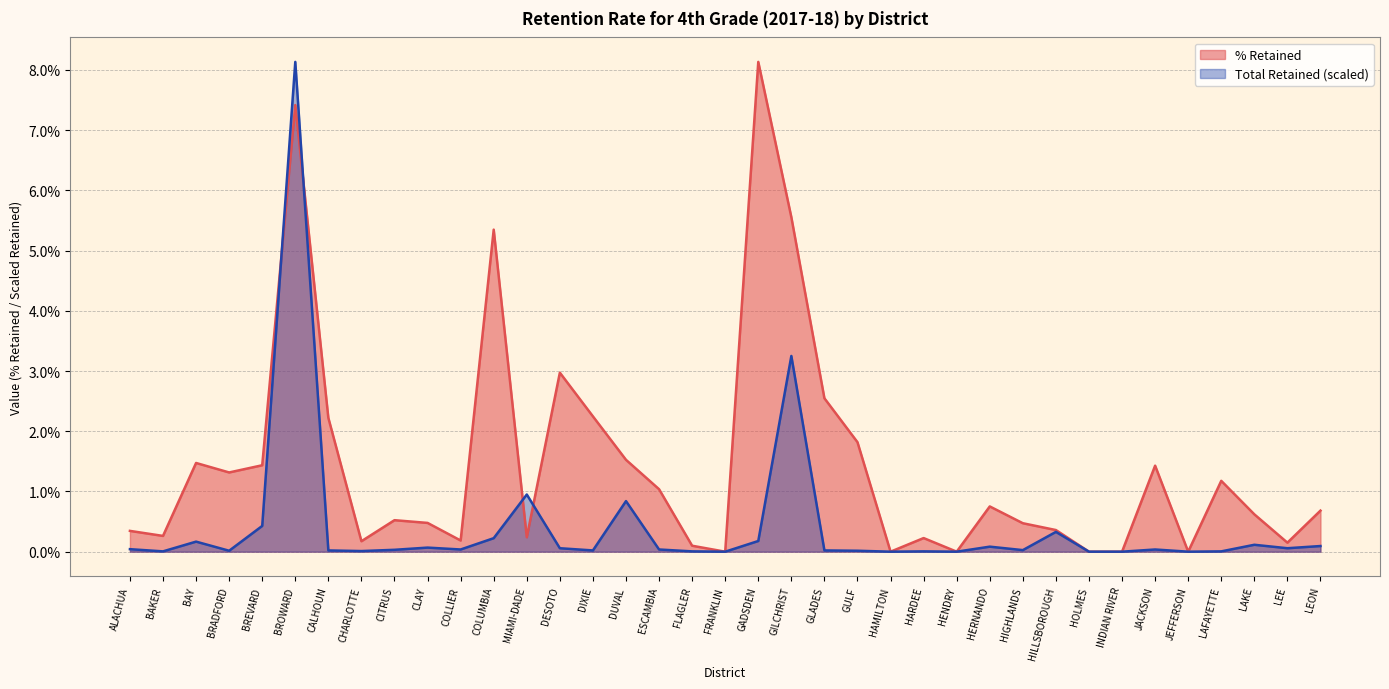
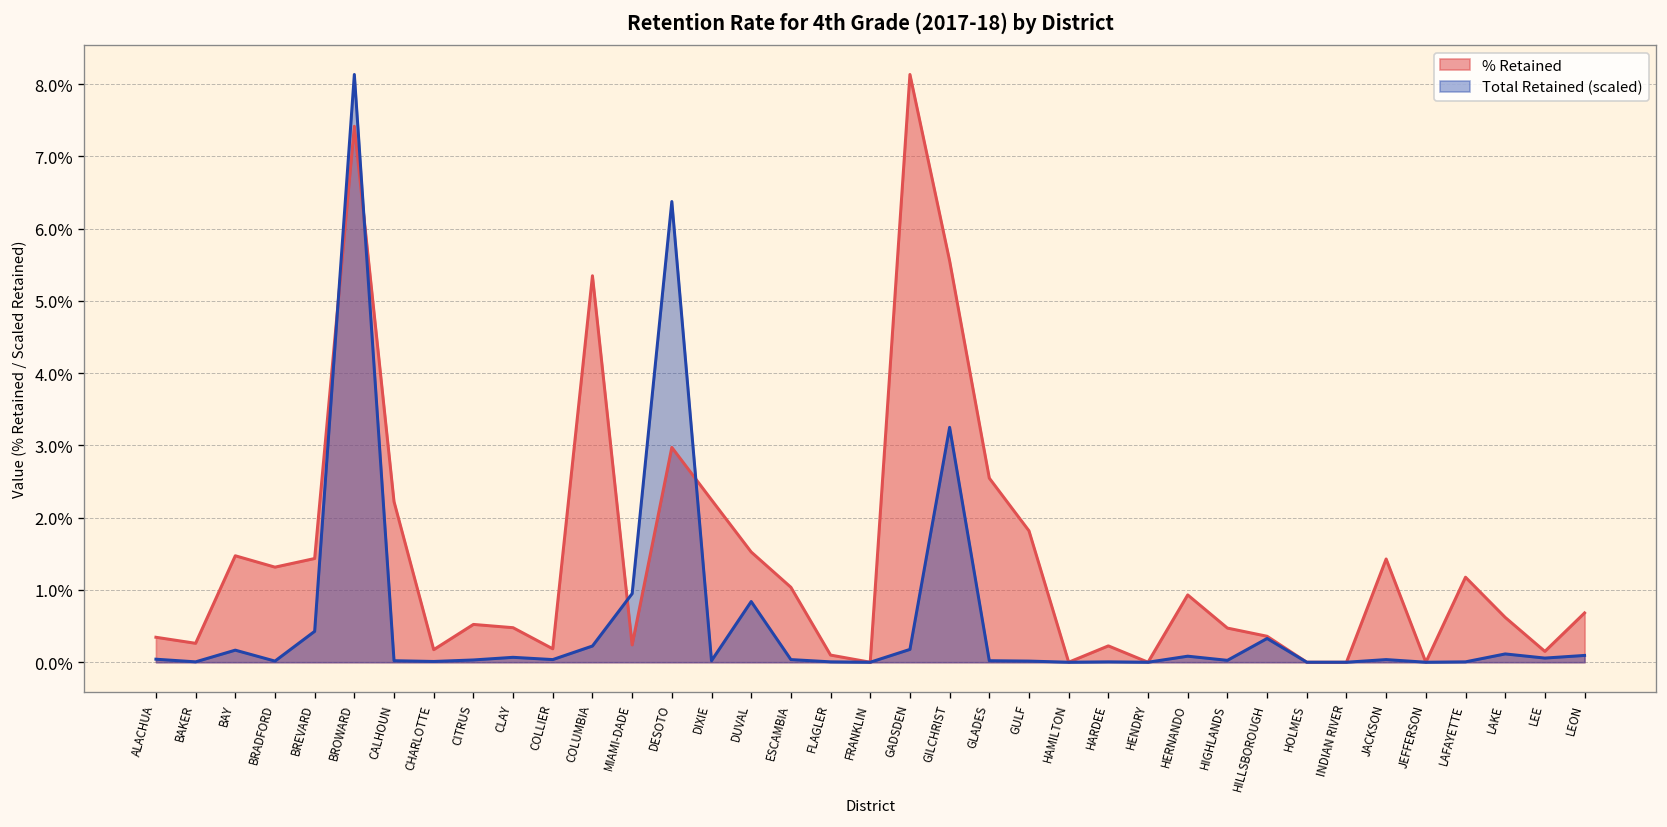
Total Retained (scaled), DESOTO: 0.1% -> 6.4%
% Retained, HERNANDO: 0.8% -> 0.9%
